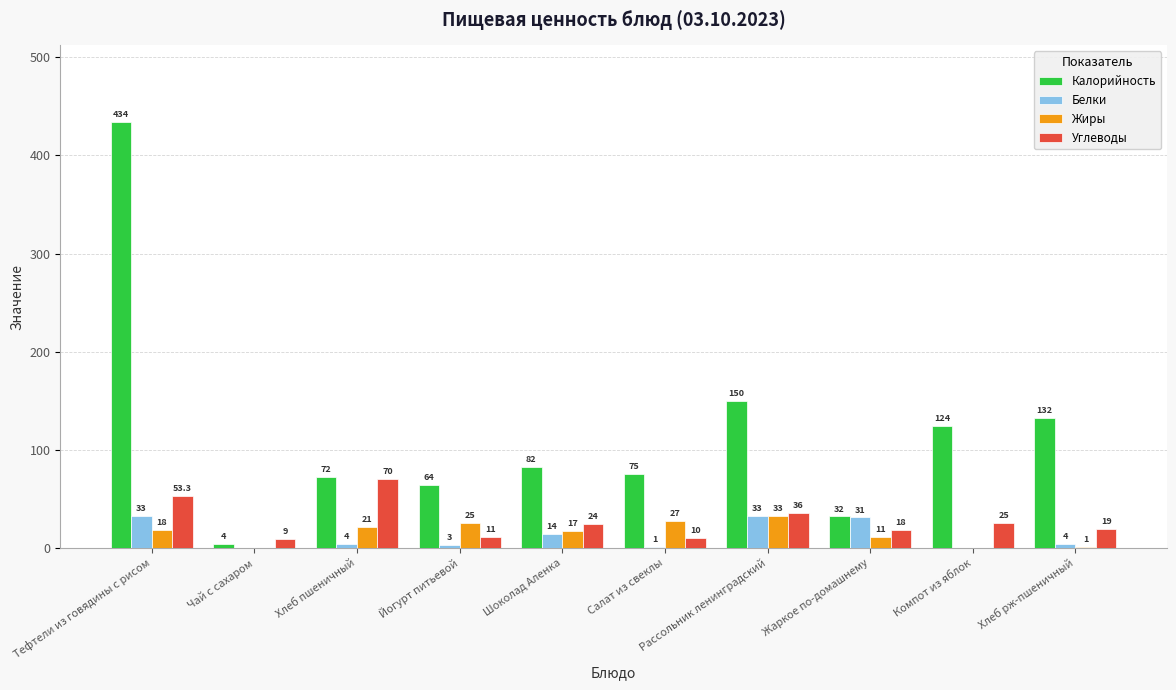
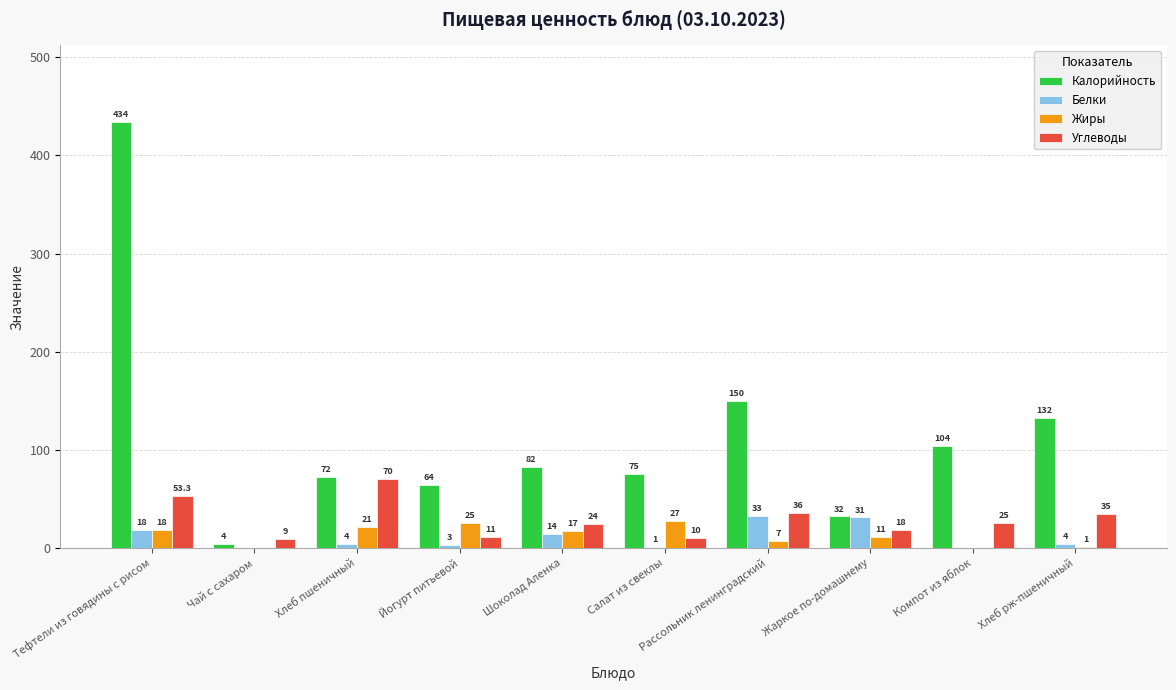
Белки, Тефтели из говядины с рисом: 33 -> 18
Жиры, Рассольник ленинградский: 33 -> 7
Калорийность, Компот из яблок: 124 -> 104
Углеводы, Хлеб рж-пшеничный: 19 -> 35
